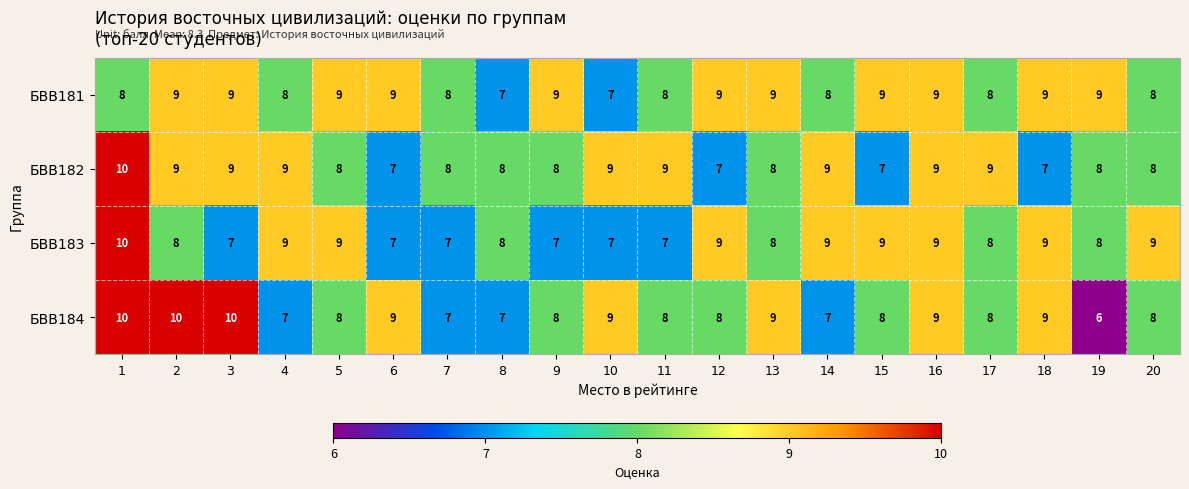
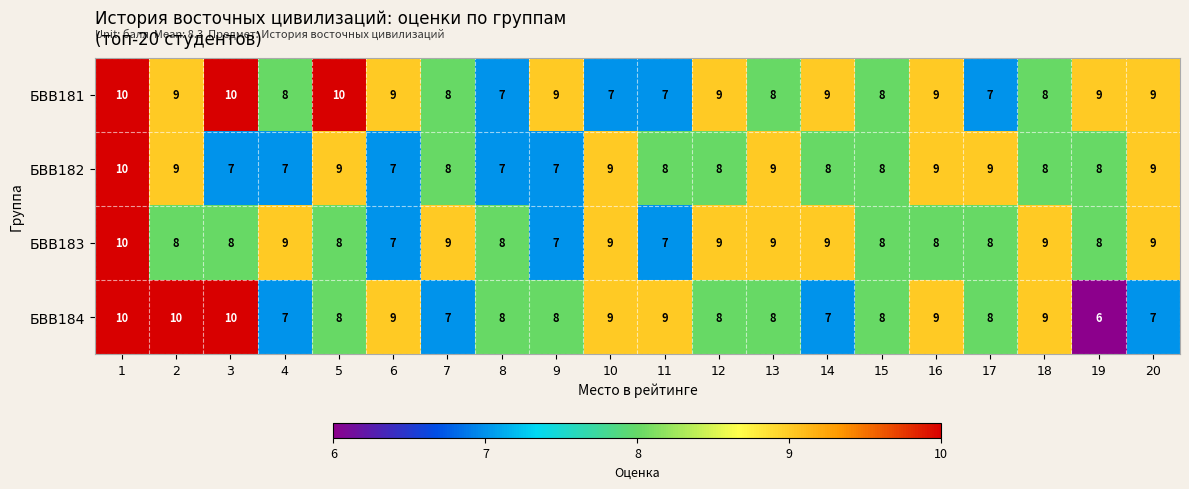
БВВ181, 1: 8 -> 10
БВВ181, 3: 9 -> 10
БВВ181, 5: 9 -> 10
БВВ181, 11: 8 -> 7
БВВ181, 13: 9 -> 8
БВВ181, 14: 8 -> 9
БВВ181, 15: 9 -> 8
БВВ181, 17: 8 -> 7
БВВ181, 18: 9 -> 8
БВВ181, 20: 8 -> 9
БВВ182, 3: 9 -> 7
БВВ182, 4: 9 -> 7
БВВ182, 5: 8 -> 9
БВВ182, 8: 8 -> 7
БВВ182, 9: 8 -> 7
БВВ182, 11: 9 -> 8
БВВ182, 12: 7 -> 8
БВВ182, 13: 8 -> 9
БВВ182, 14: 9 -> 8
БВВ182, 15: 7 -> 8
БВВ182, 18: 7 -> 8
БВВ182, 20: 8 -> 9
БВВ183, 3: 7 -> 8
БВВ183, 5: 9 -> 8
БВВ183, 7: 7 -> 9
БВВ183, 10: 7 -> 9
БВВ183, 13: 8 -> 9
БВВ183, 15: 9 -> 8
БВВ183, 16: 9 -> 8
БВВ184, 8: 7 -> 8
БВВ184, 11: 8 -> 9
БВВ184, 13: 9 -> 8
БВВ184, 20: 8 -> 7
